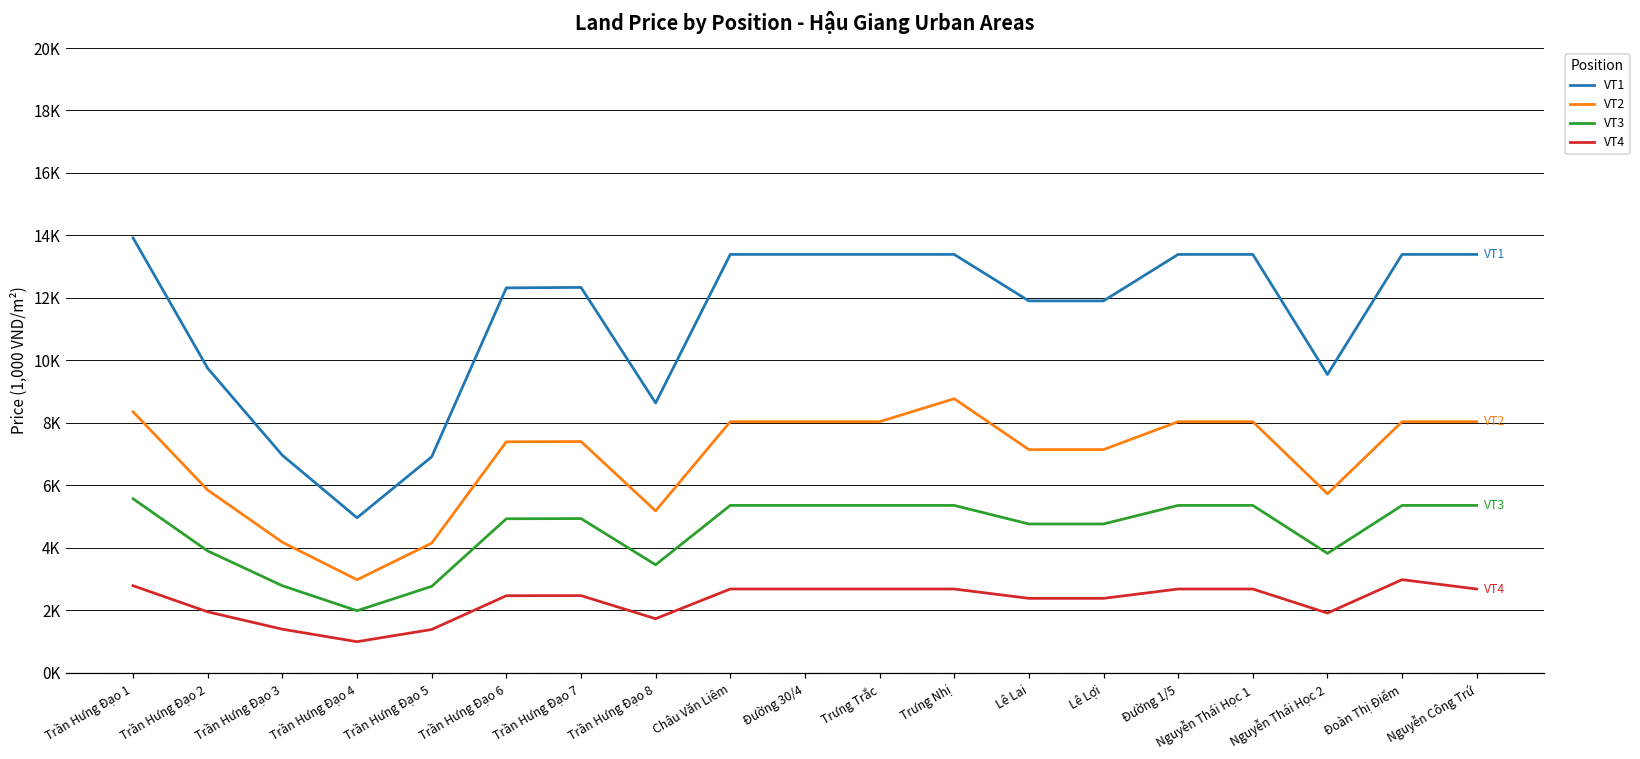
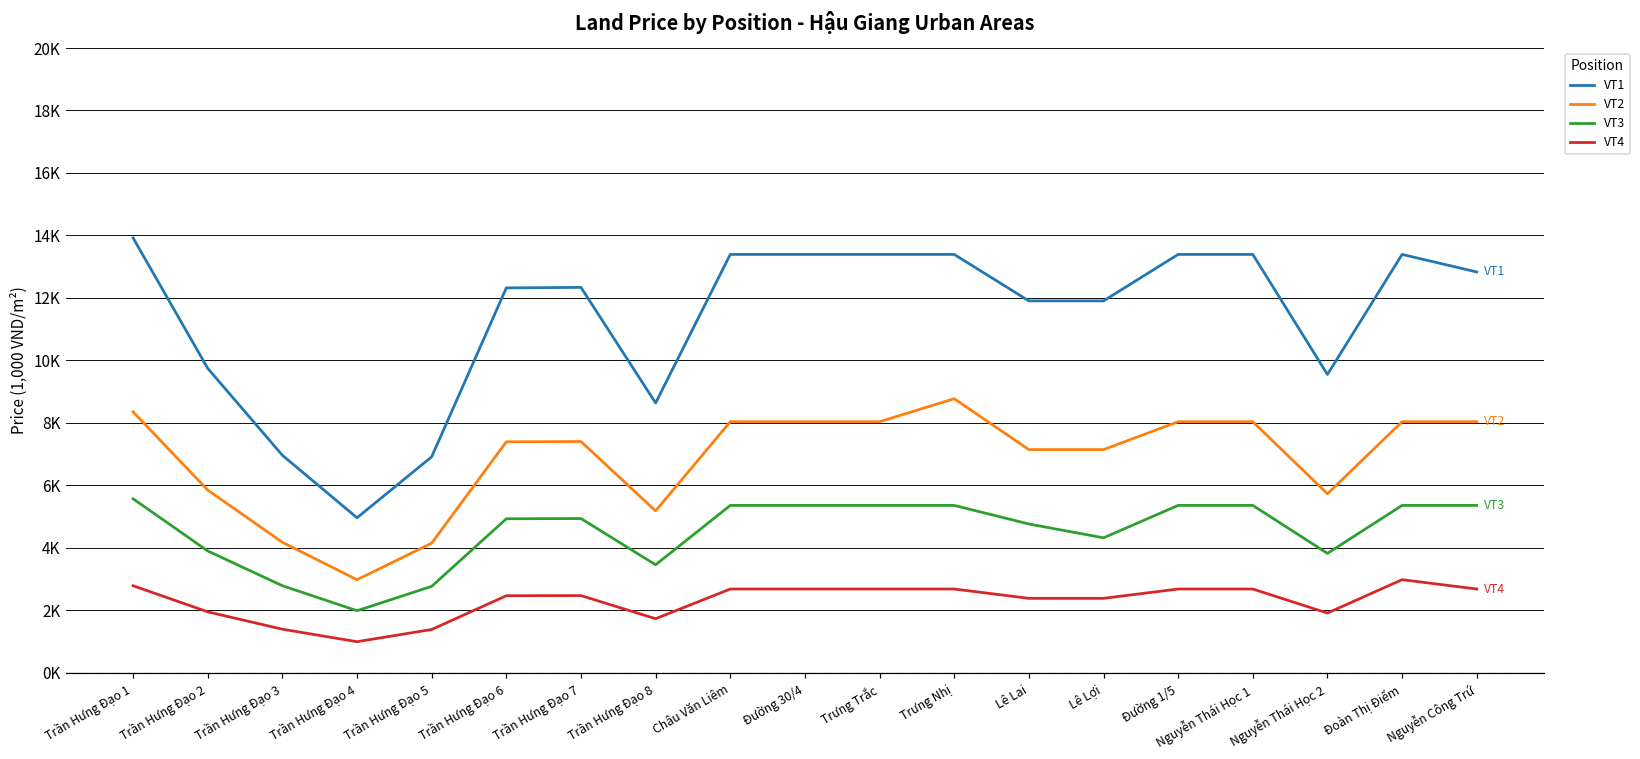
VT3, Lê Lợi: 4800 -> 4300
VT1, Nguyễn Công Trứ: 13400 -> 12800
